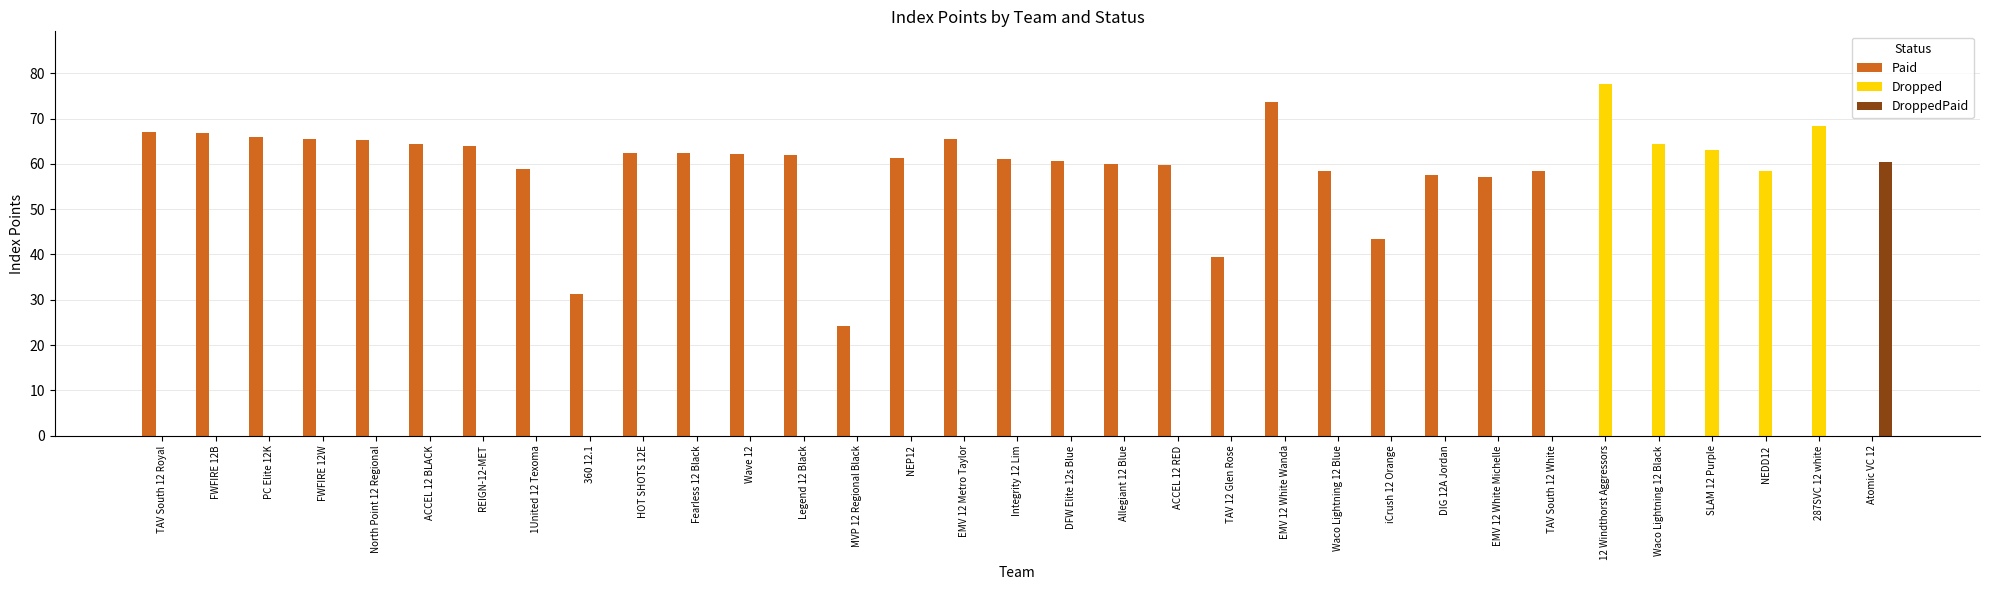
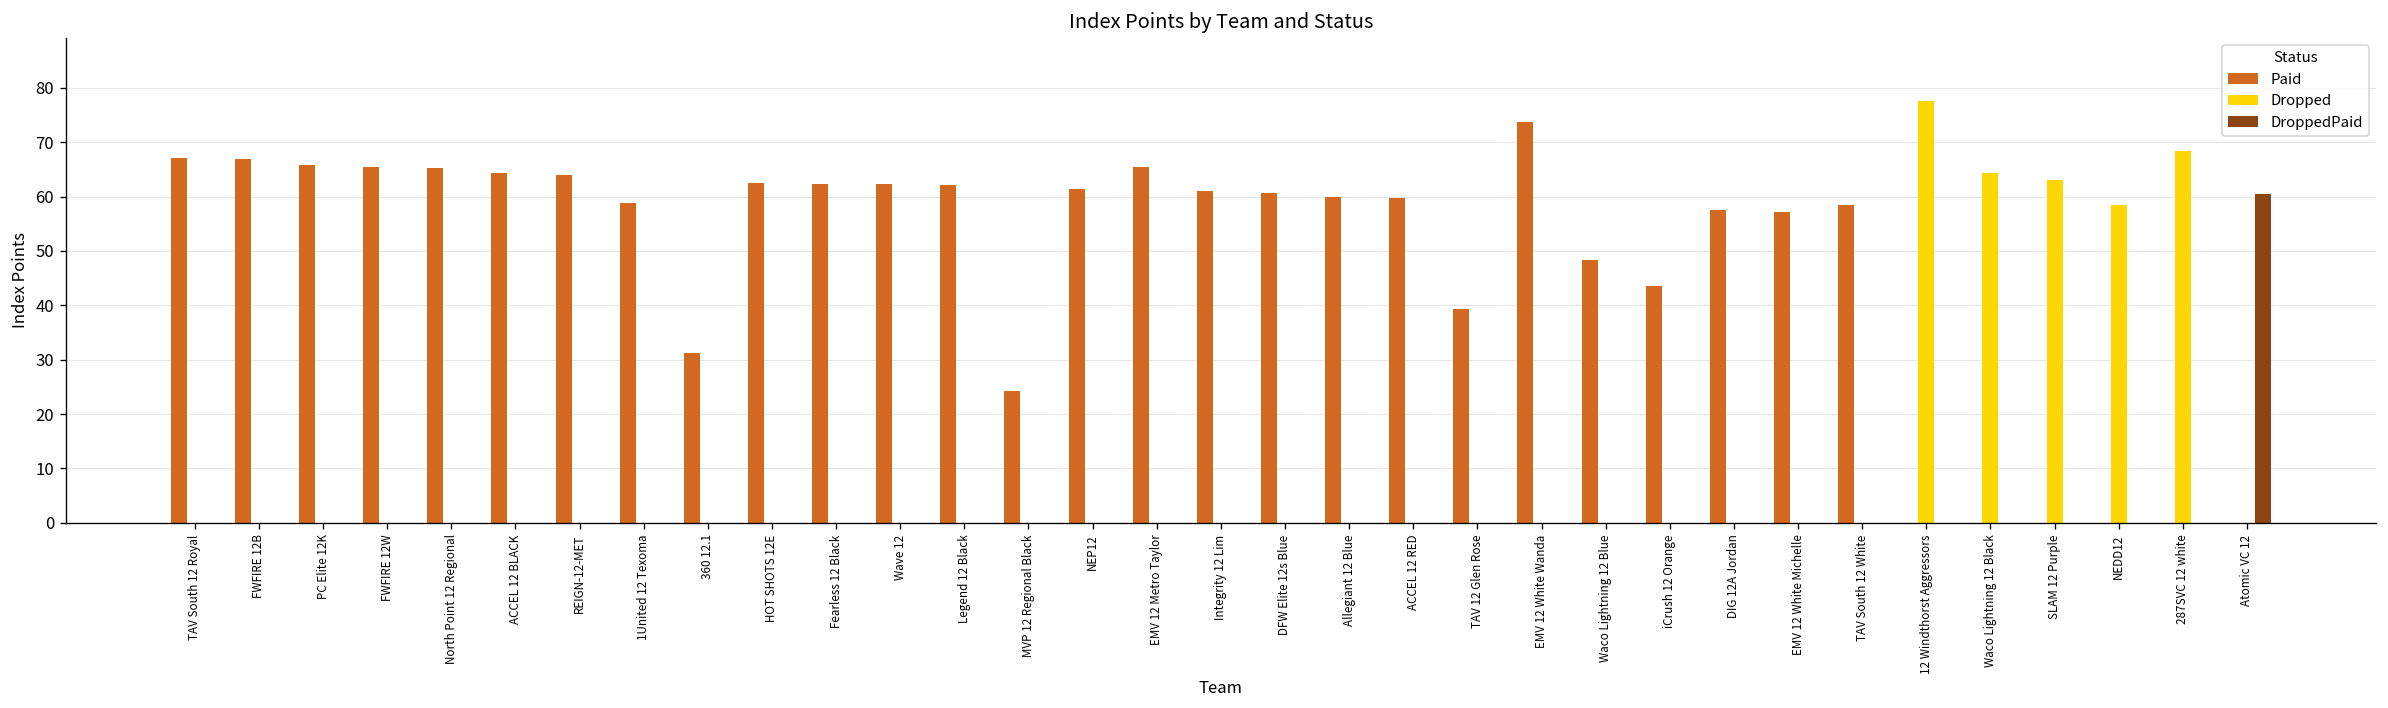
Paid, Waco Lightning 12 Blue: 58 -> 48
